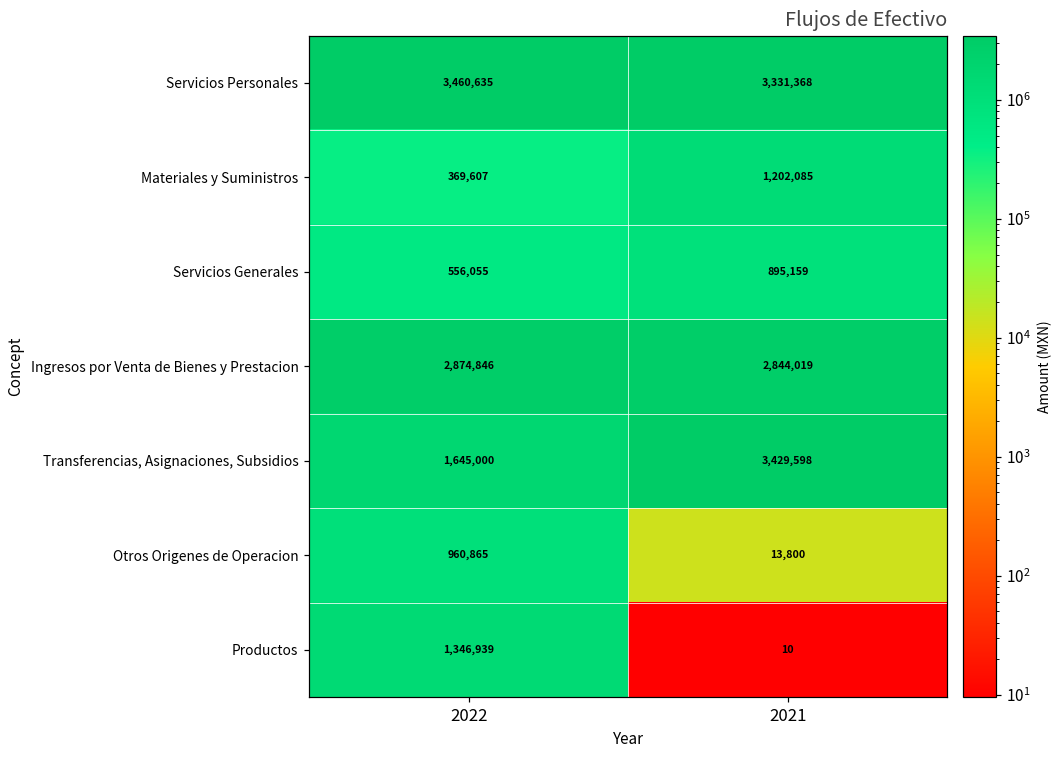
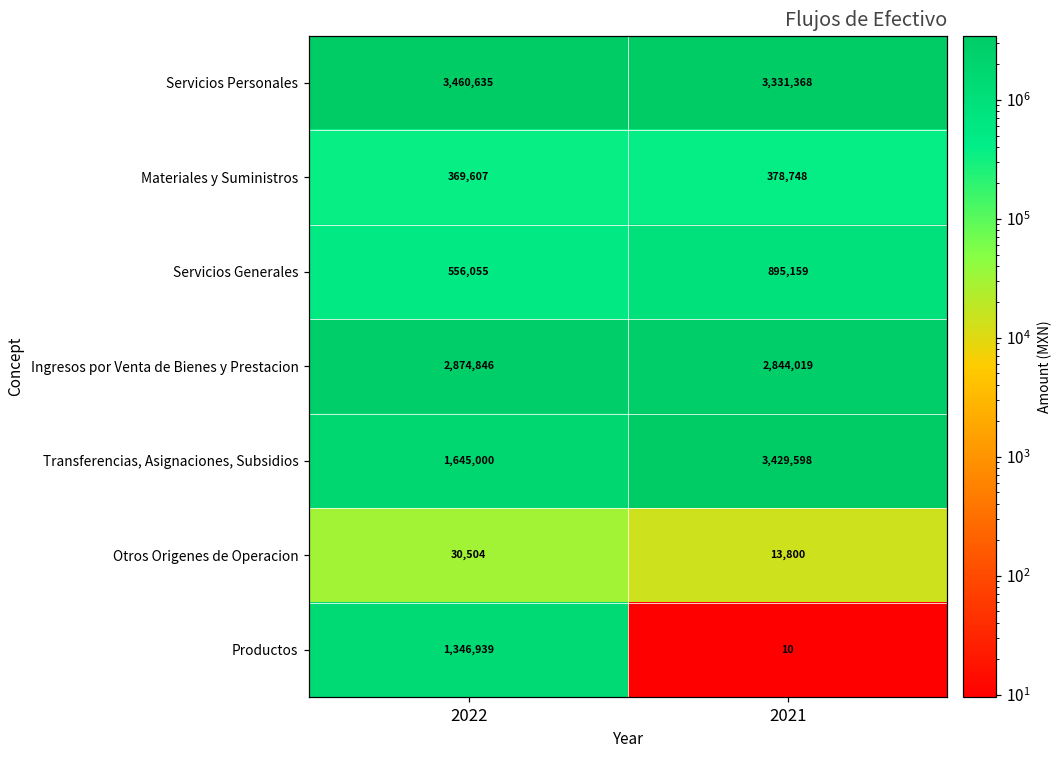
Materiales y Suministros, 2021: 1,202,085 -> 378,748
Otros Origenes de Operacion, 2022: 960,865 -> 30,504
